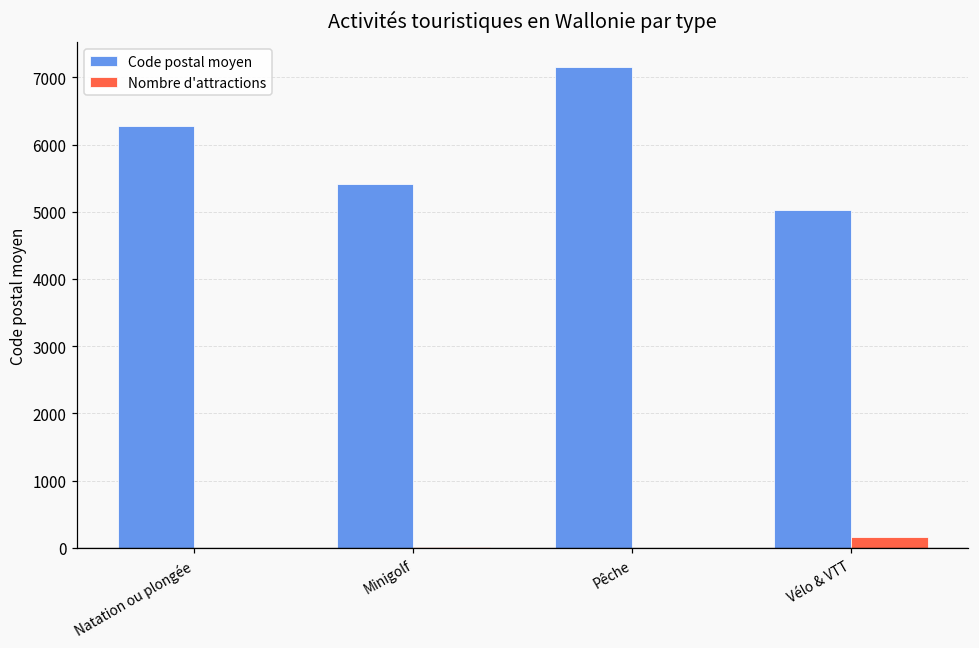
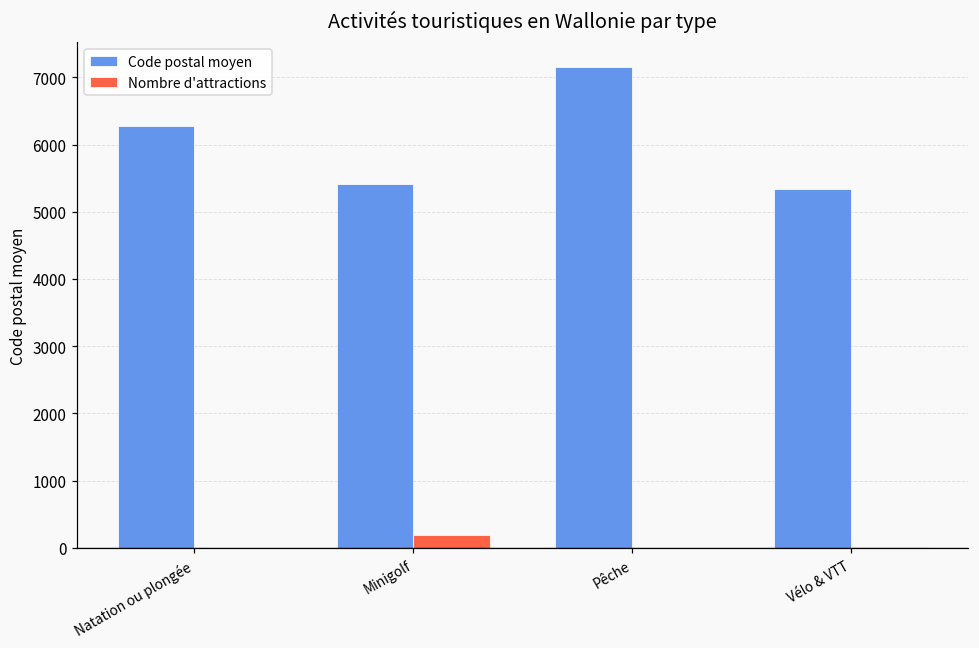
Nombre d'attractions, Minigolf: 0 -> 200
Code postal moyen, Vélo & VTT: 5000 -> 5300
Nombre d'attractions, Vélo & VTT: 200 -> 0
